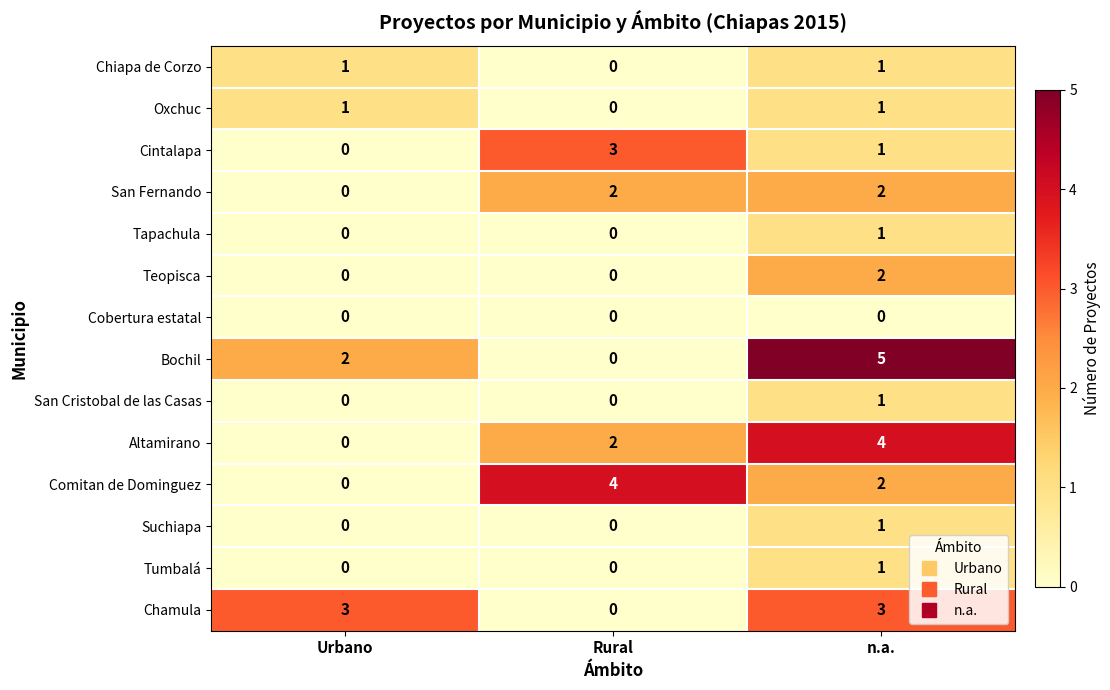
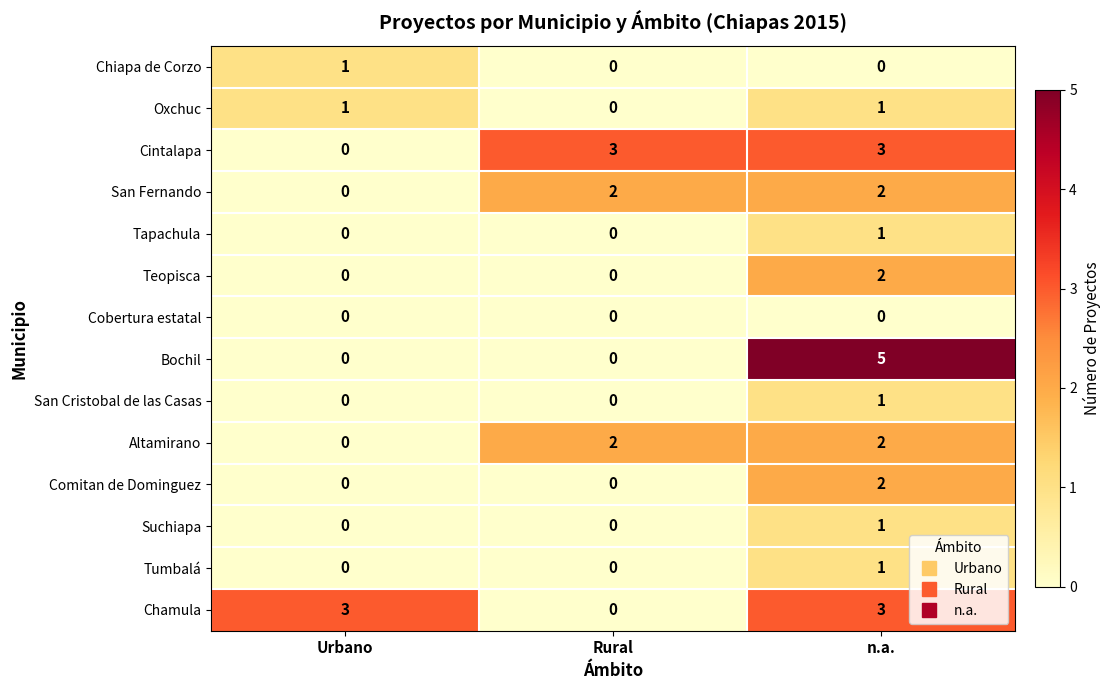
Chiapa de Corzo, n.a.: 1 -> 0
Cintalapa, n.a.: 1 -> 3
Bochil, Urbano: 2 -> 0
Altamirano, n.a.: 4 -> 2
Comitan de Dominguez, Rural: 4 -> 0
